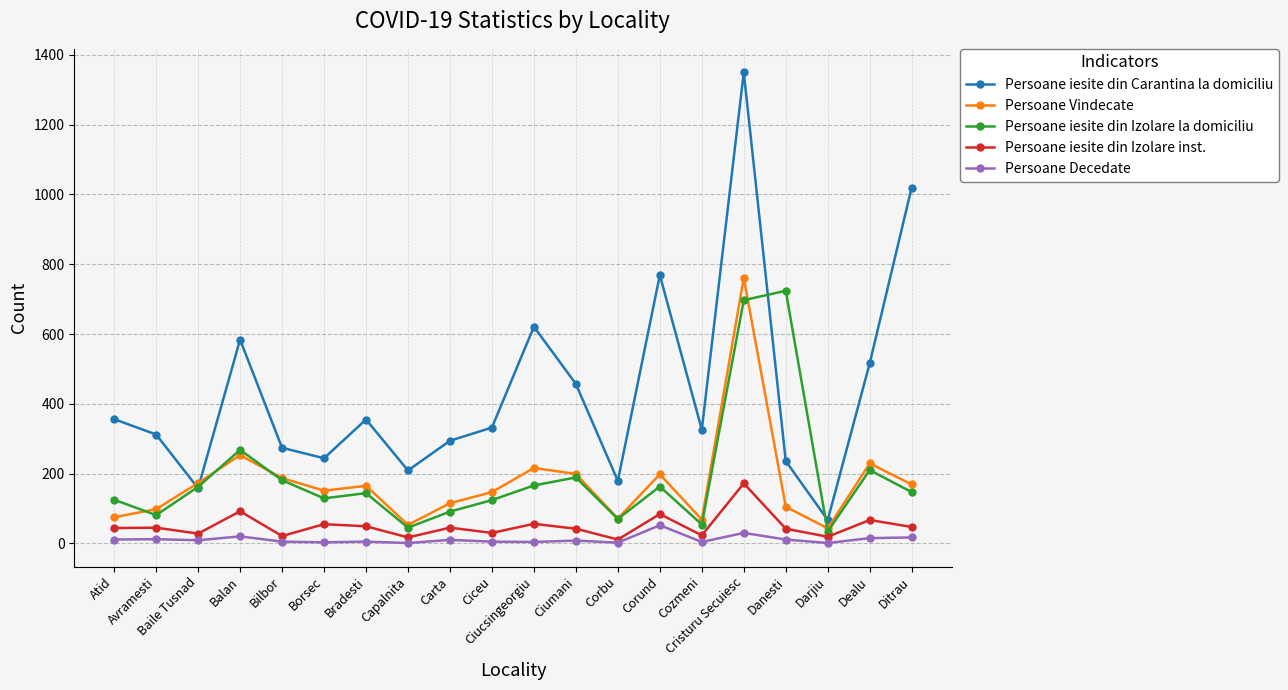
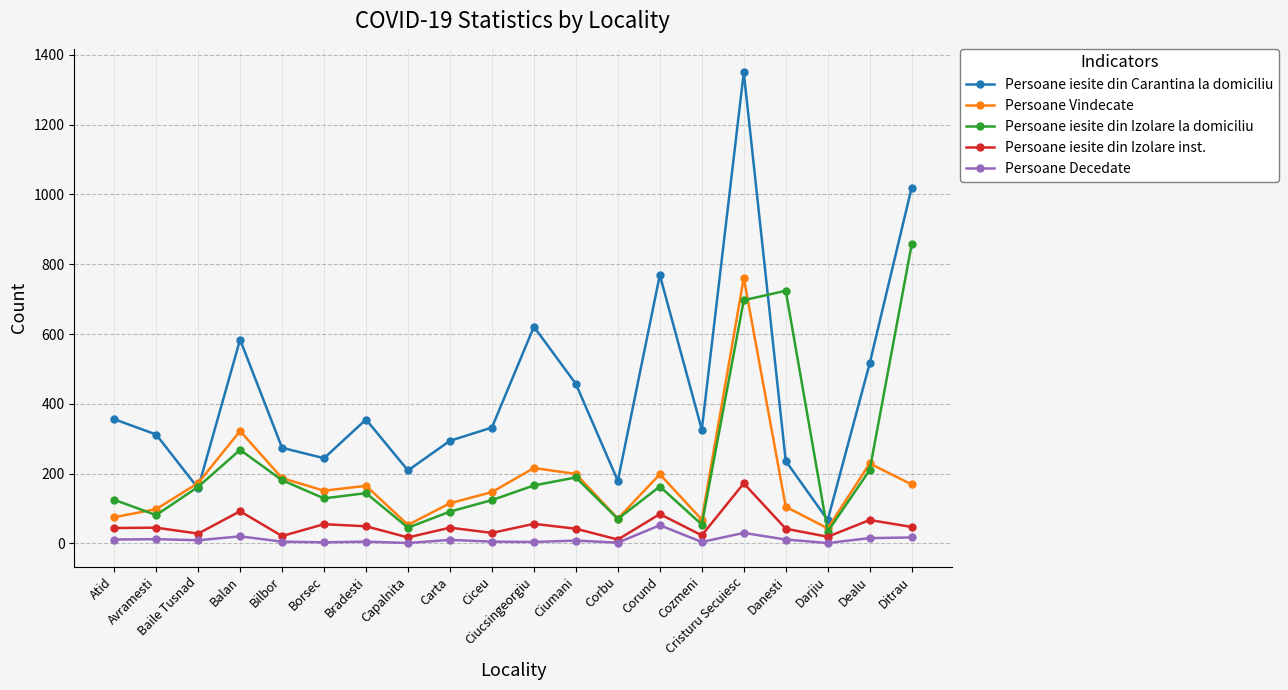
Persoane Vindecate, Balan: 250 -> 320
Persoane iesite din Izolare la domiciliu, Ditrau: 150 -> 860
